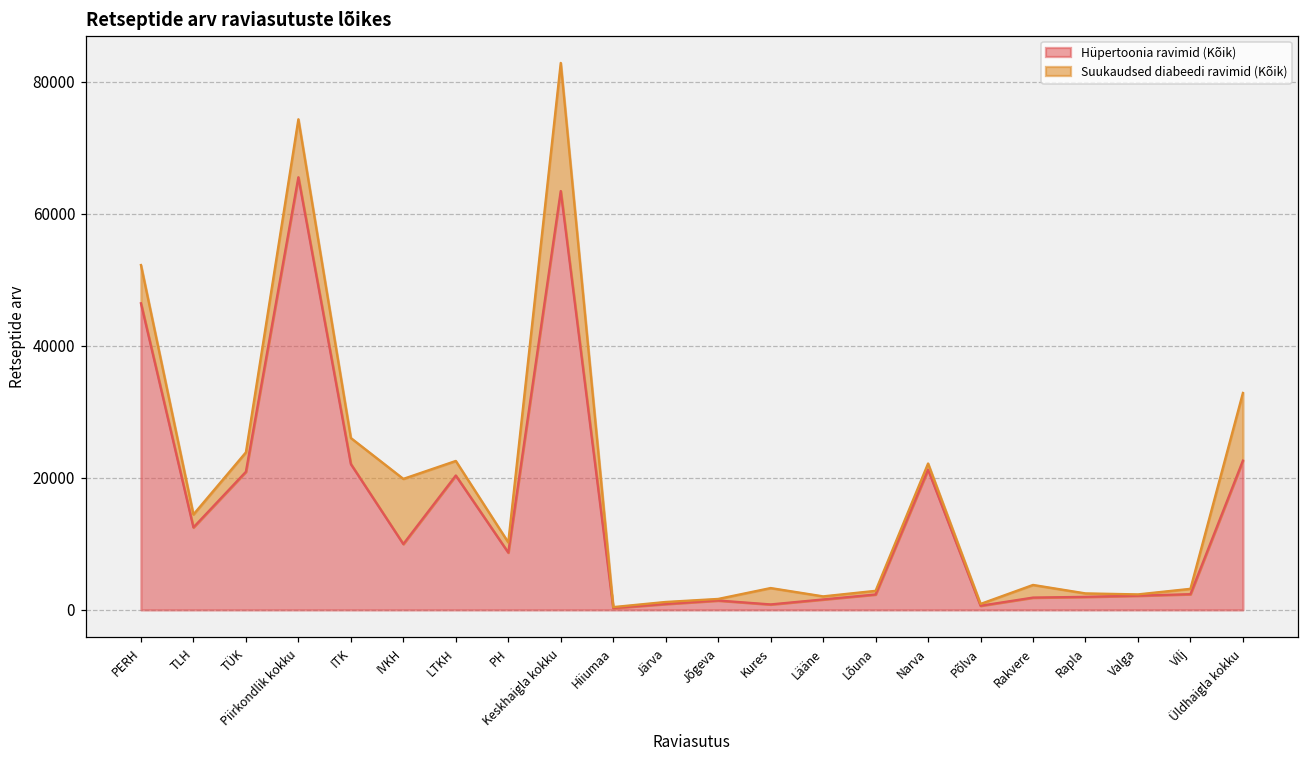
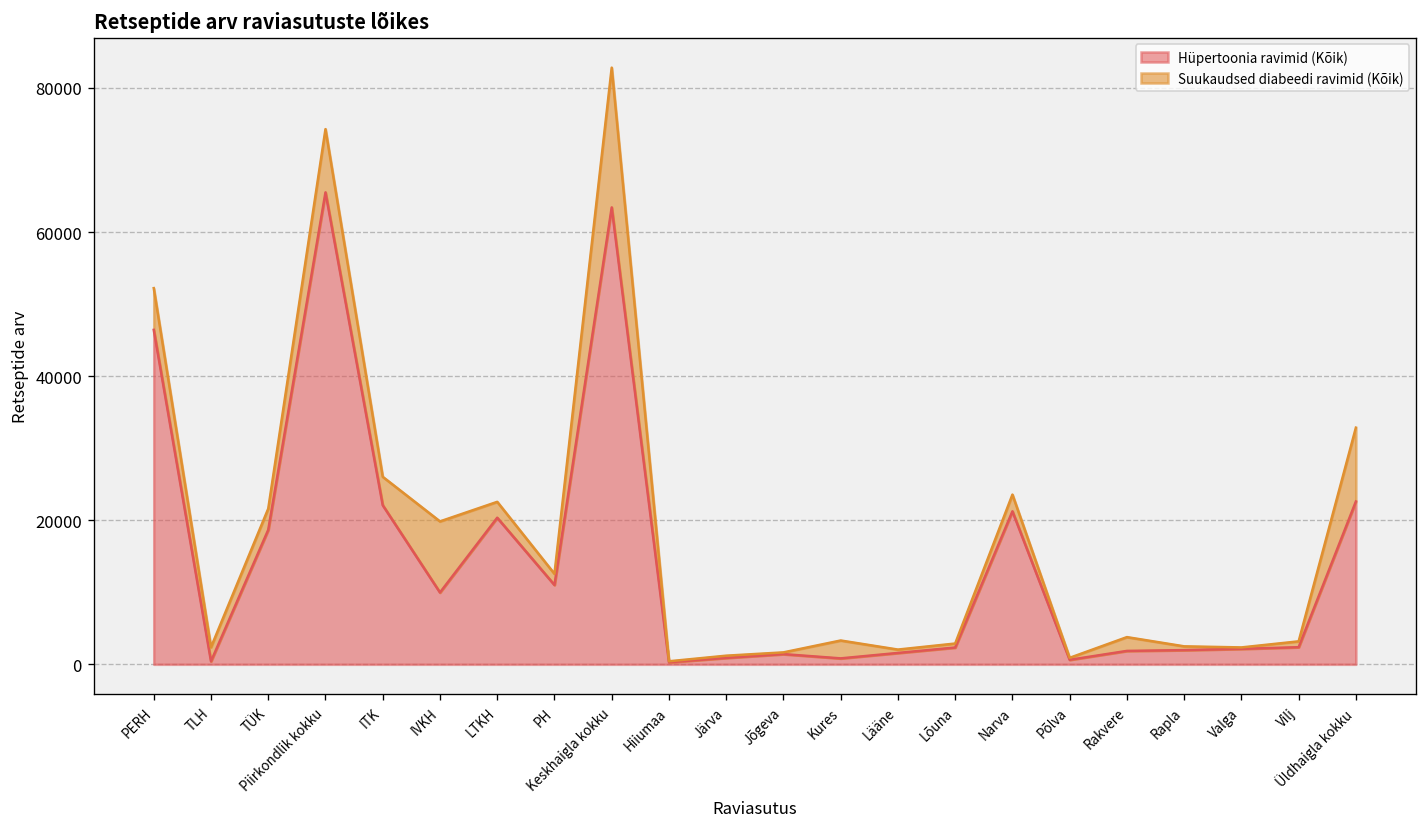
Hüpertoonia ravimid (Kõik), TLH: 12000 -> 0
Hüpertoonia ravimid (Kõik), TÜK: 21000 -> 19000
Hüpertoonia ravimid (Kõik), PH: 9000 -> 11000
Suukaudsed diabeedi ravimid (Kõik), Narva: 1000 -> 2000
